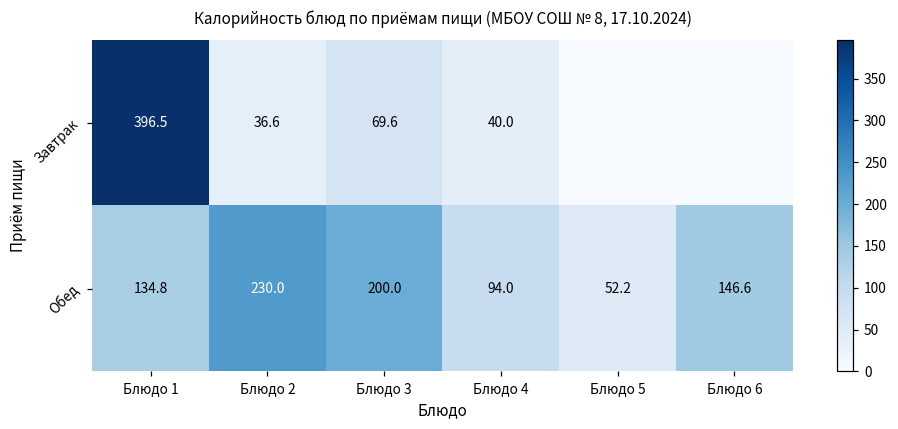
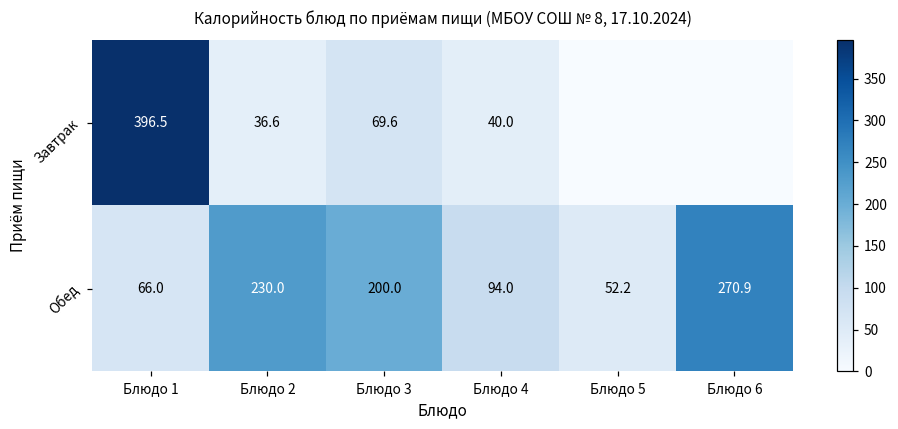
Обед, Блюдо 1: 134.8 -> 66.0
Обед, Блюдо 6: 146.6 -> 270.9
